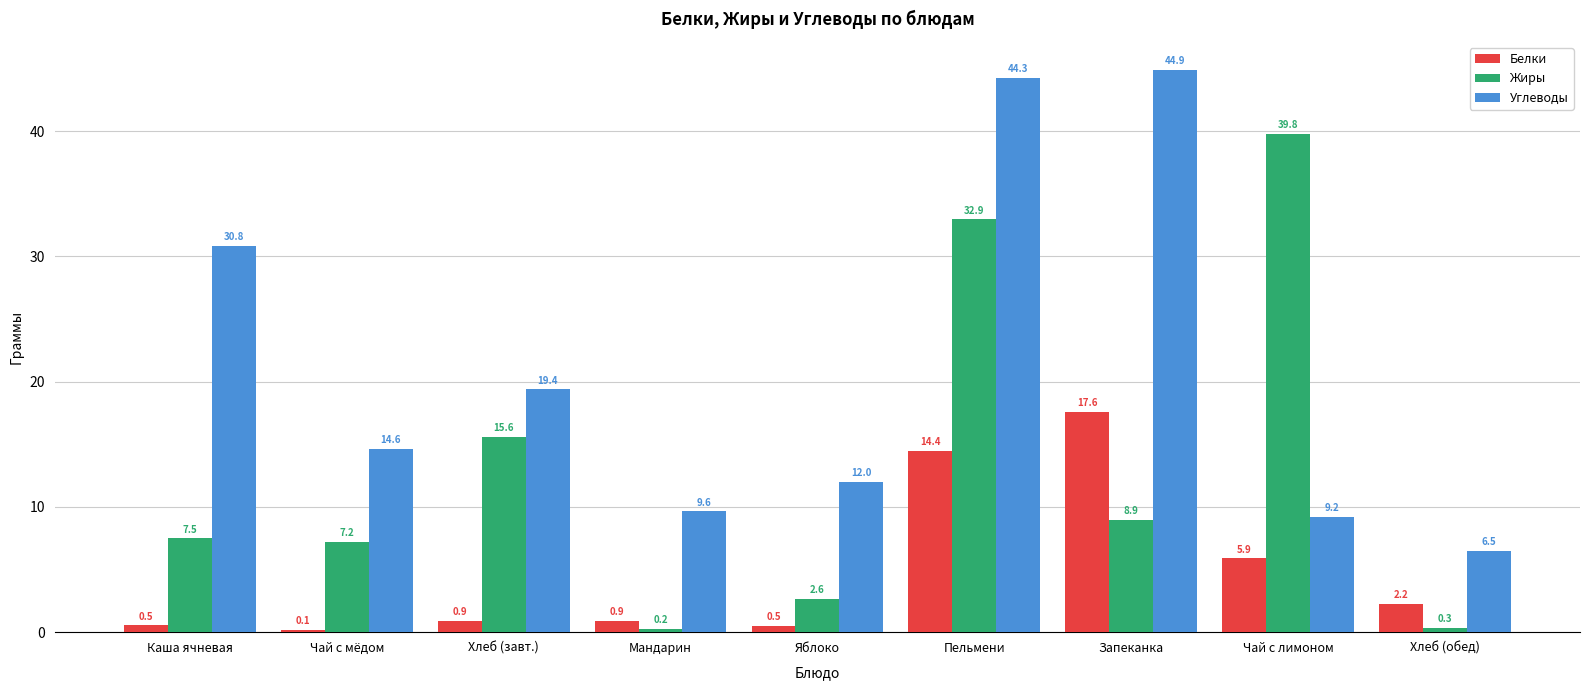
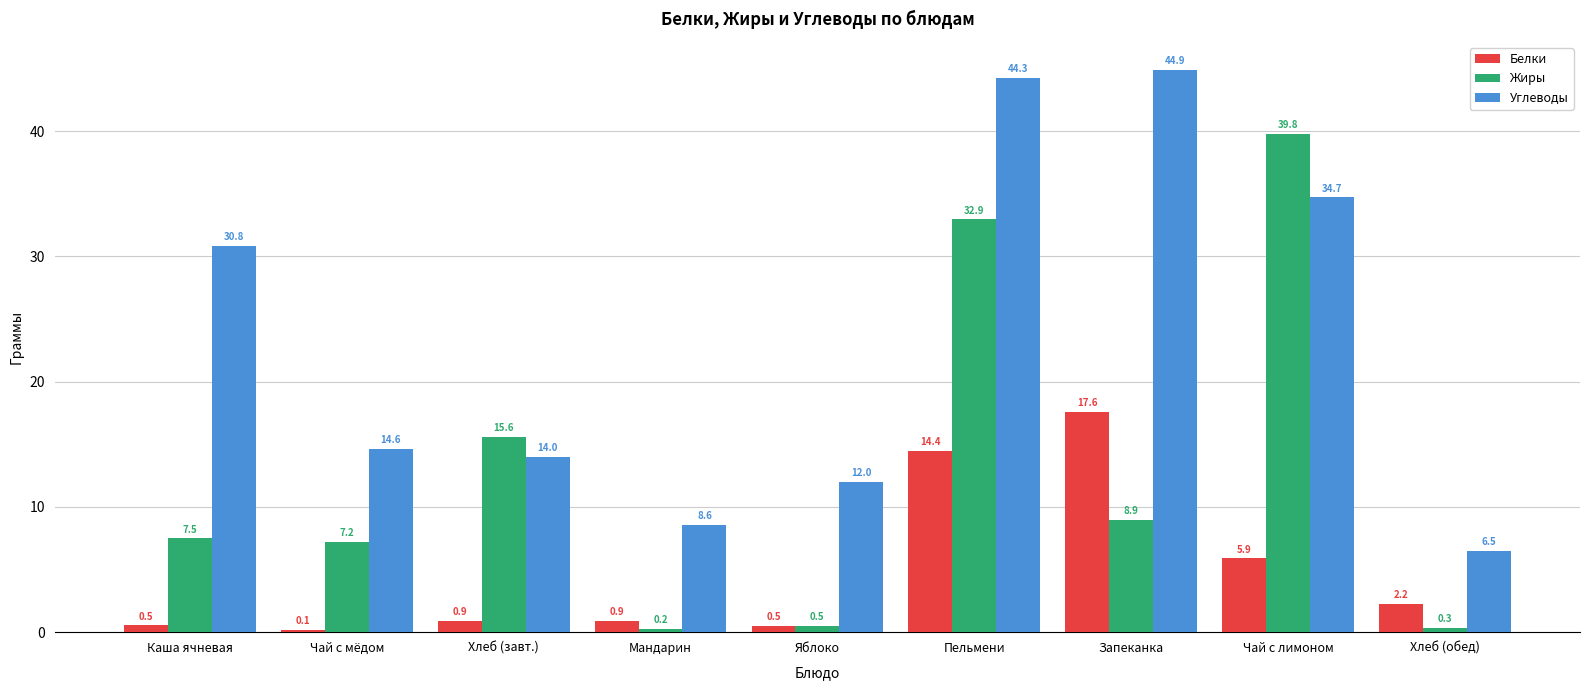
Углеводы, Хлеб (завт.): 19.4 -> 14.0
Углеводы, Мандарин: 9.6 -> 8.6
Жиры, Яблоко: 2.6 -> 0.5
Углеводы, Чай с лимоном: 9.2 -> 34.7
